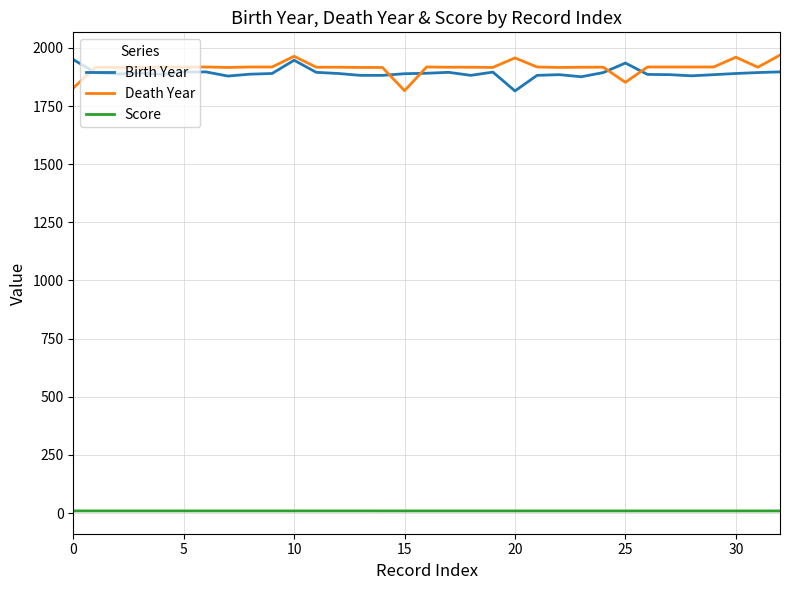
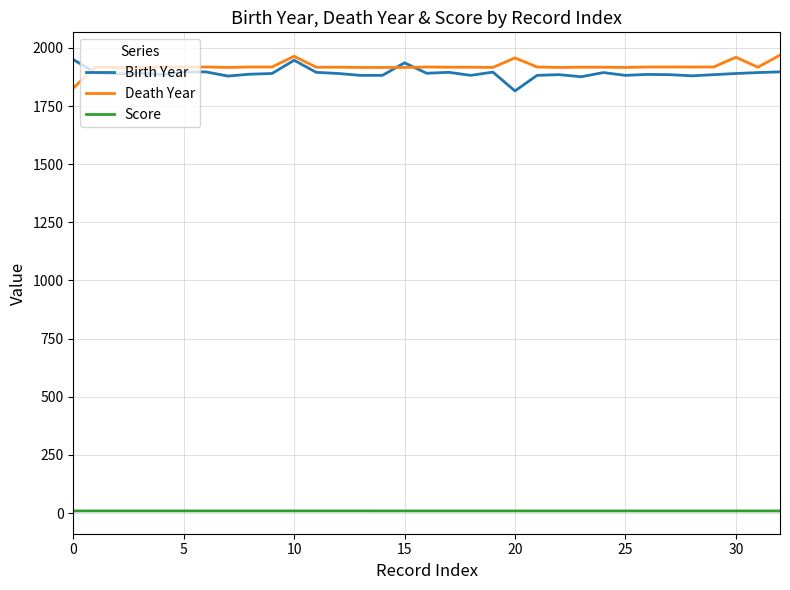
Birth Year, 15: 1890 -> 1940
Death Year, 15: 1820 -> 1920
Birth Year, 25: 1940 -> 1880
Death Year, 25: 1850 -> 1920
